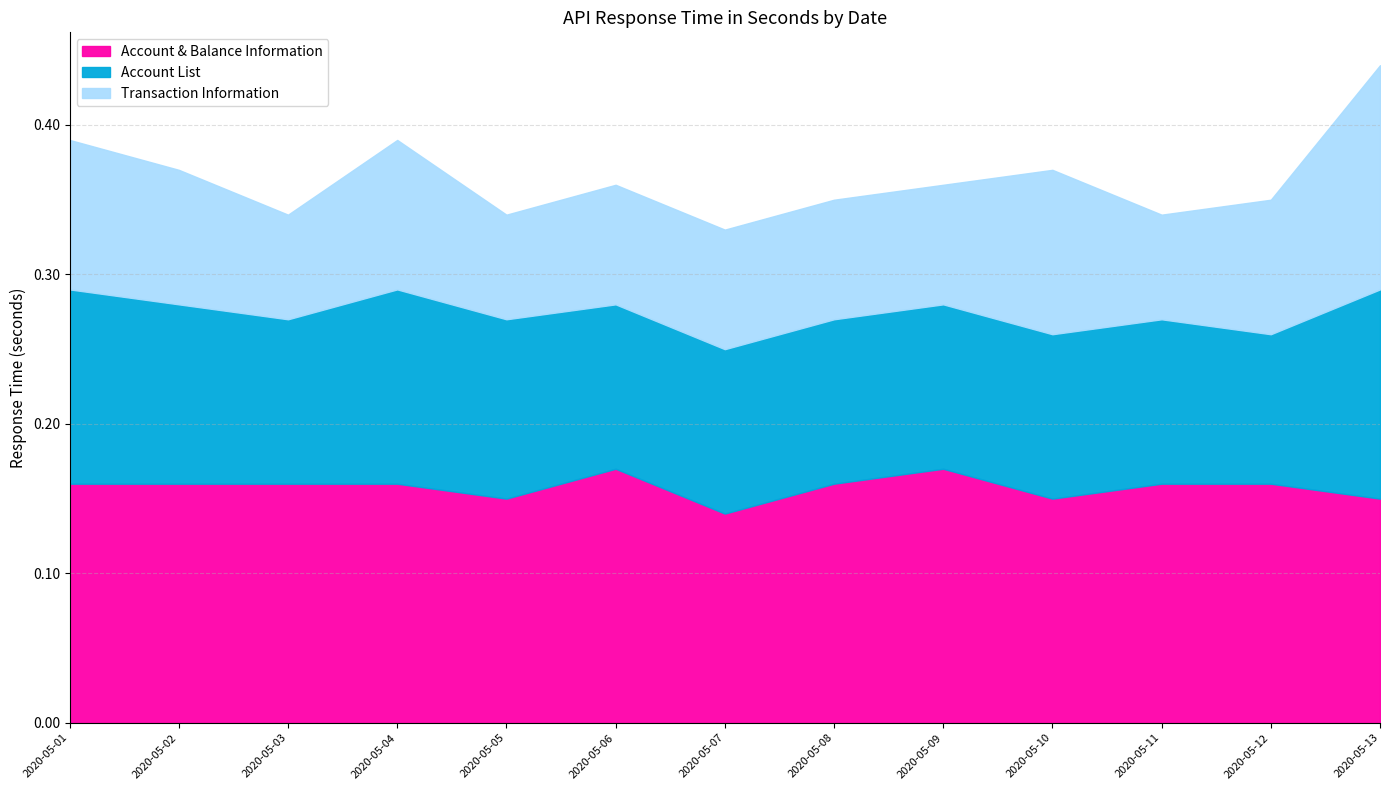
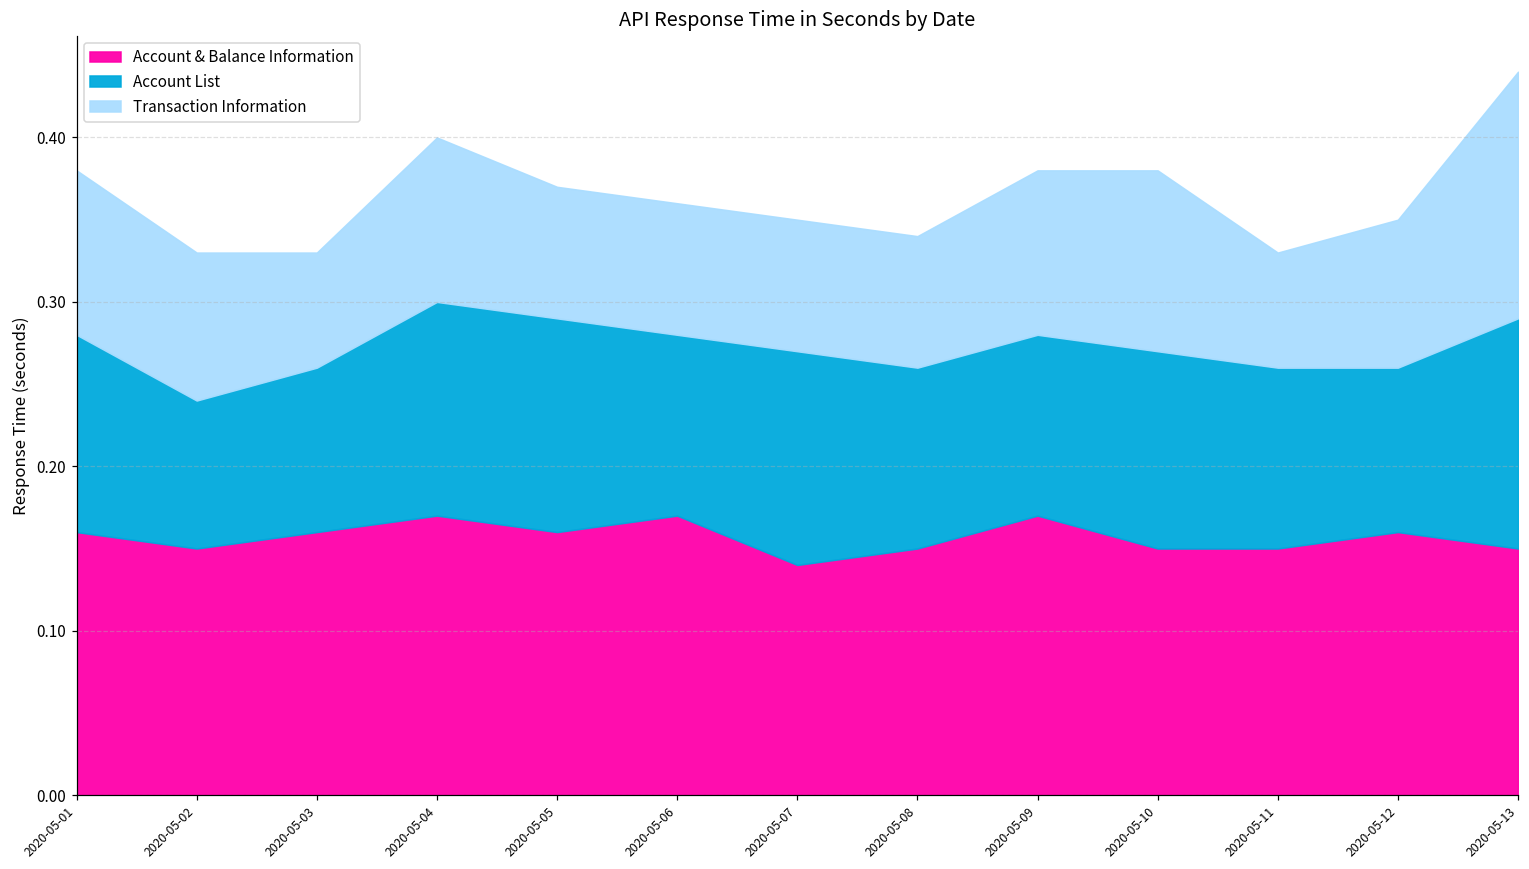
Account List, 2020-05-01: 0.13 -> 0.12
Account & Balance Information, 2020-05-02: 0.16 -> 0.15
Account List, 2020-05-02: 0.12 -> 0.09
Account List, 2020-05-03: 0.11 -> 0.10
Account & Balance Information, 2020-05-04: 0.16 -> 0.17
Account & Balance Information, 2020-05-05: 0.15 -> 0.16
Account List, 2020-05-05: 0.12 -> 0.13
Transaction Information, 2020-05-05: 0.07 -> 0.08
Account List, 2020-05-07: 0.11 -> 0.13
Account & Balance Information, 2020-05-08: 0.16 -> 0.15
Transaction Information, 2020-05-09: 0.08 -> 0.10
Account List, 2020-05-10: 0.11 -> 0.12
Account & Balance Information, 2020-05-11: 0.16 -> 0.15
